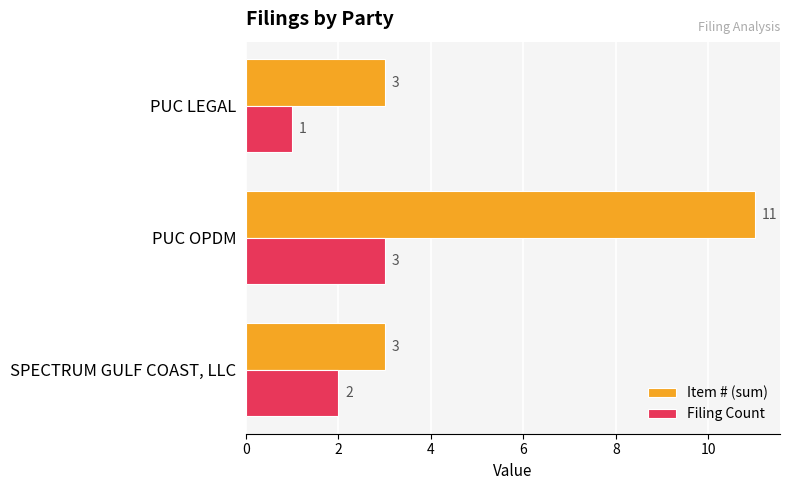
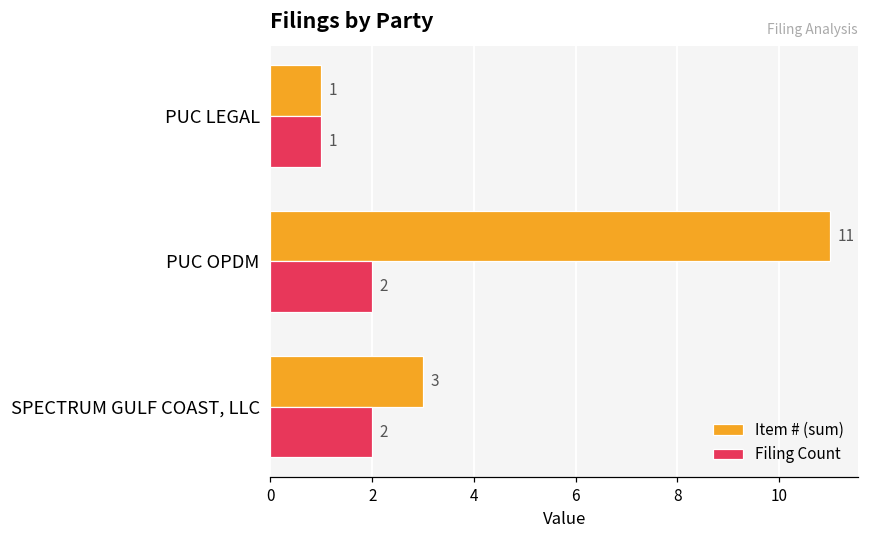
Item # (sum), PUC LEGAL: 3 -> 1
Filing Count, PUC OPDM: 3 -> 2
